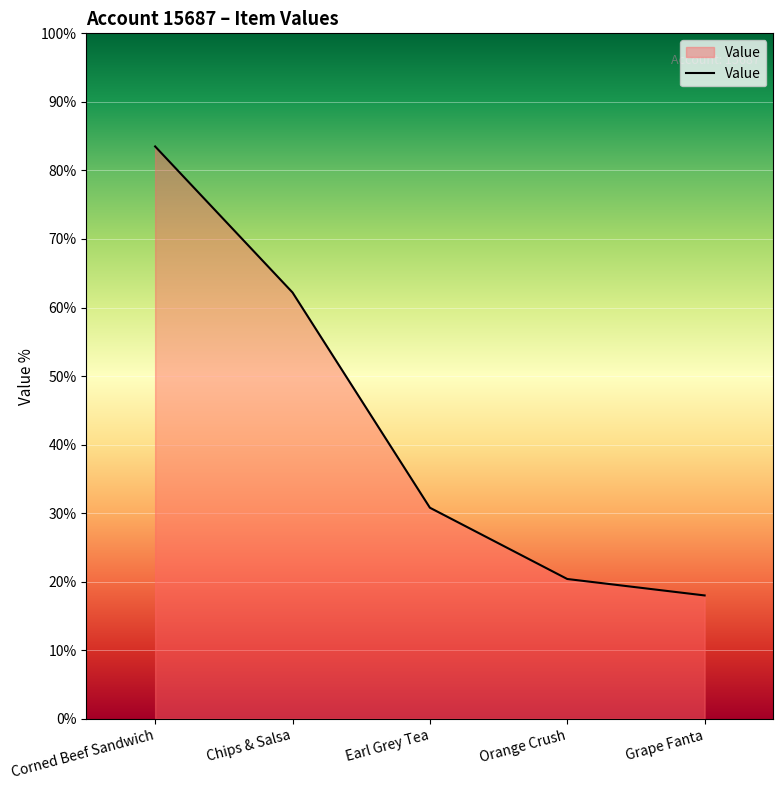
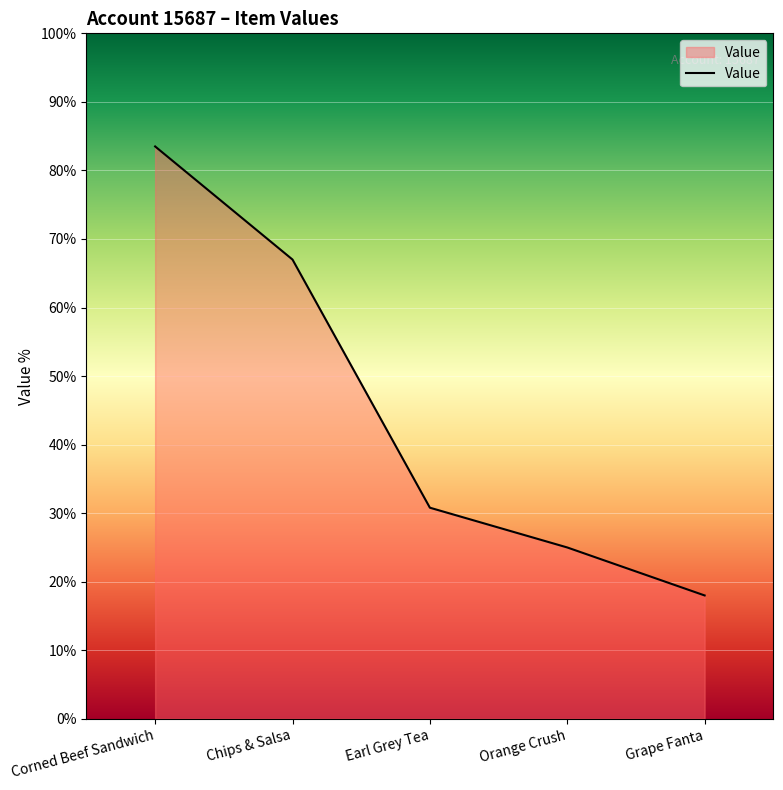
Chips & Salsa: 62% -> 67%
Orange Crush: 20% -> 25%
